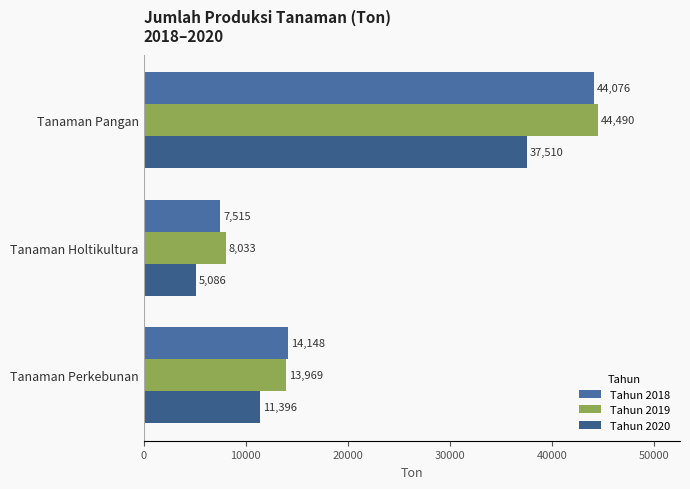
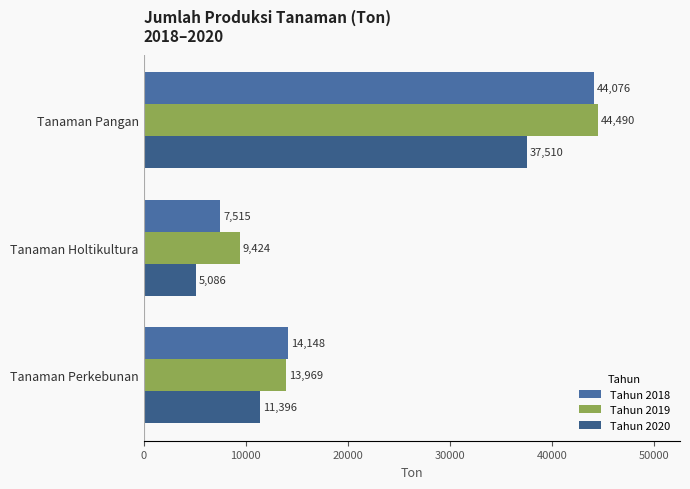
Tahun 2019, Tanaman Holtikultura: 8,033 -> 9,424
